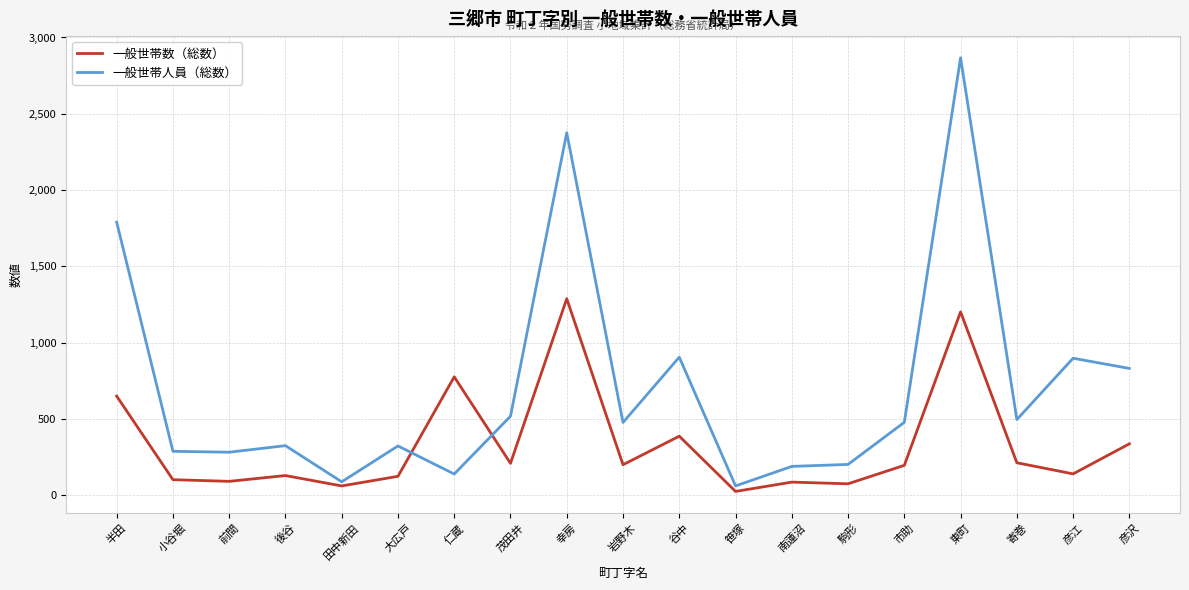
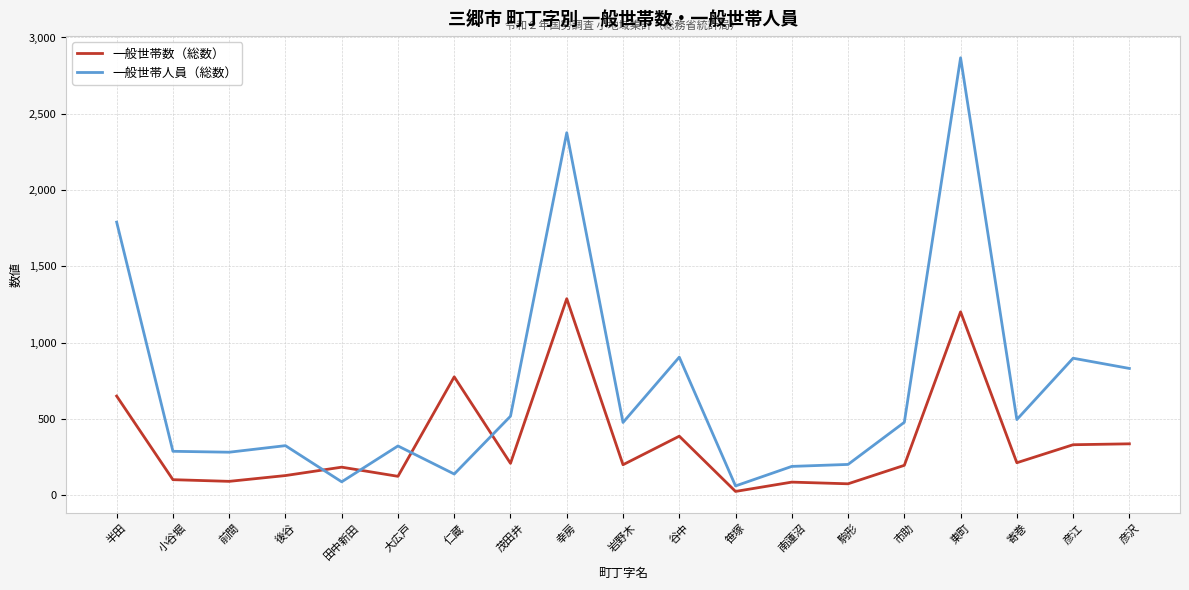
一般世帯数（総数）, 田中新田: 60 -> 180
一般世帯数（総数）, 彦江: 140 -> 330
